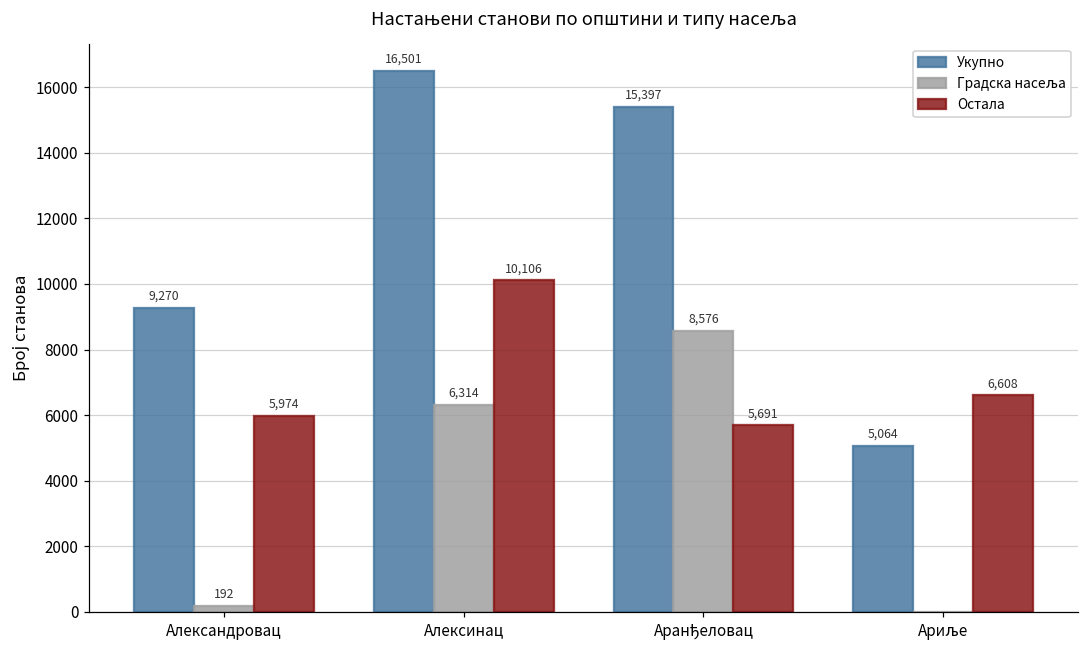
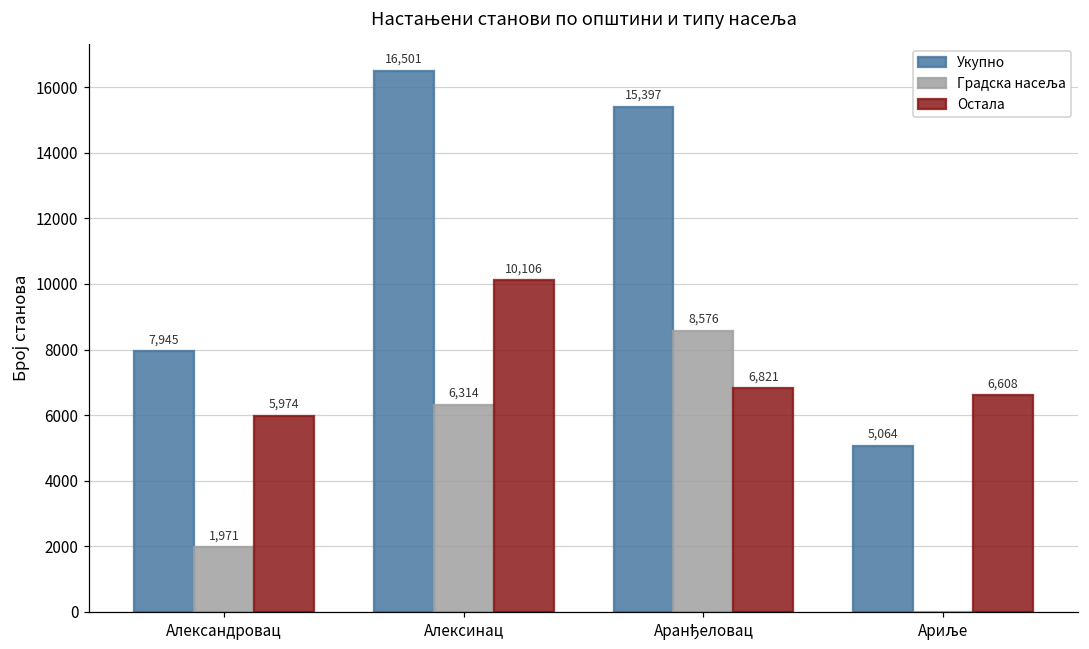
Укупно, Александровац: 9,270 -> 7,945
Градска насеља, Александровац: 192 -> 1,971
Остала, Аранђеловац: 5,691 -> 6,821
